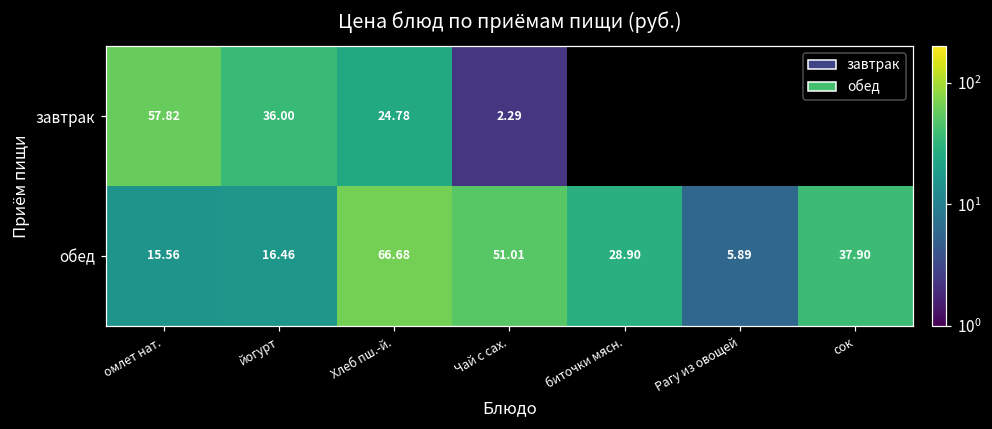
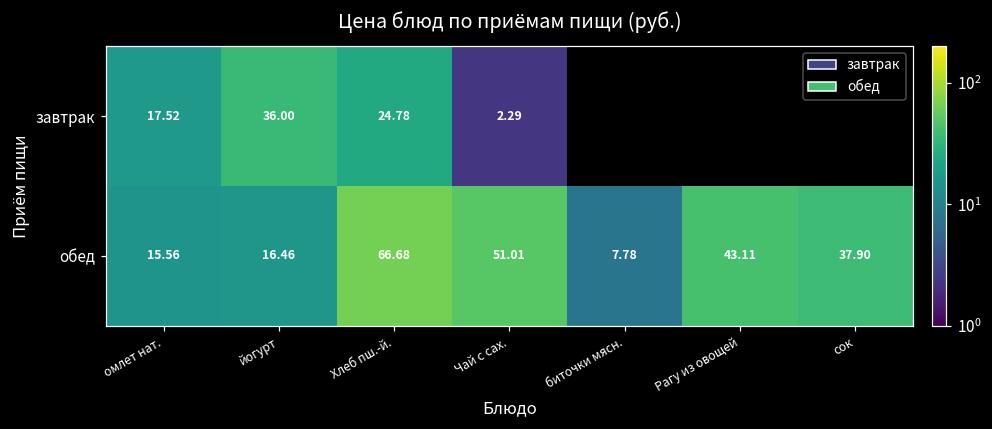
завтрак, омлет нат.: 57.82 -> 17.52
обед, биточки мясн.: 28.90 -> 7.78
обед, Рагу из овощей: 5.89 -> 43.11
